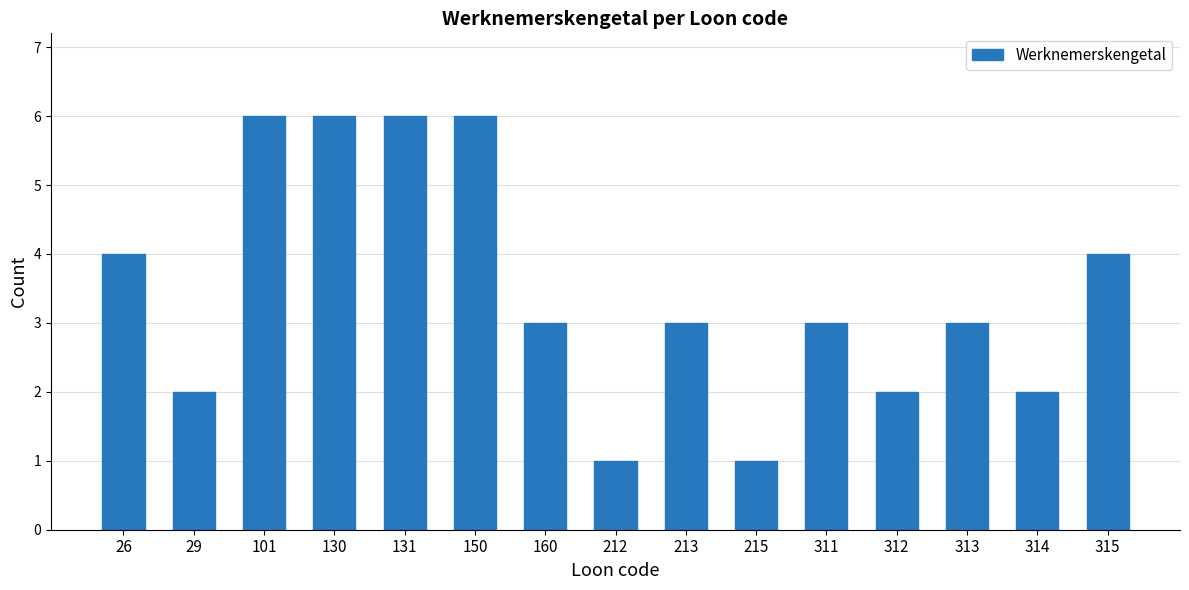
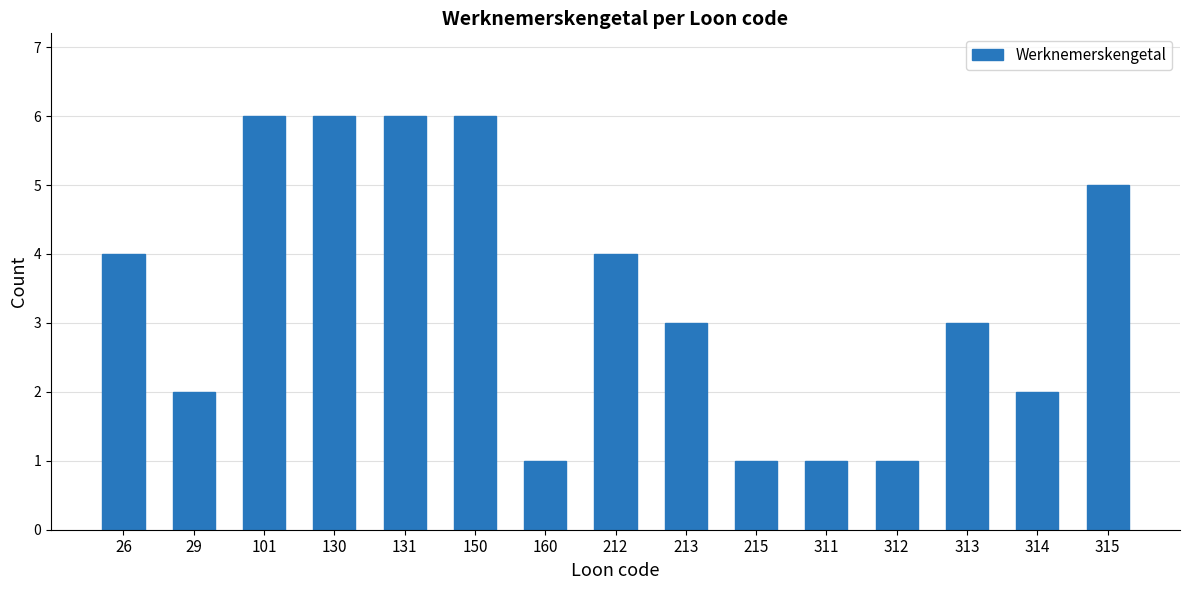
160: 3 -> 1
212: 1 -> 4
311: 3 -> 1
312: 2 -> 1
315: 4 -> 5
